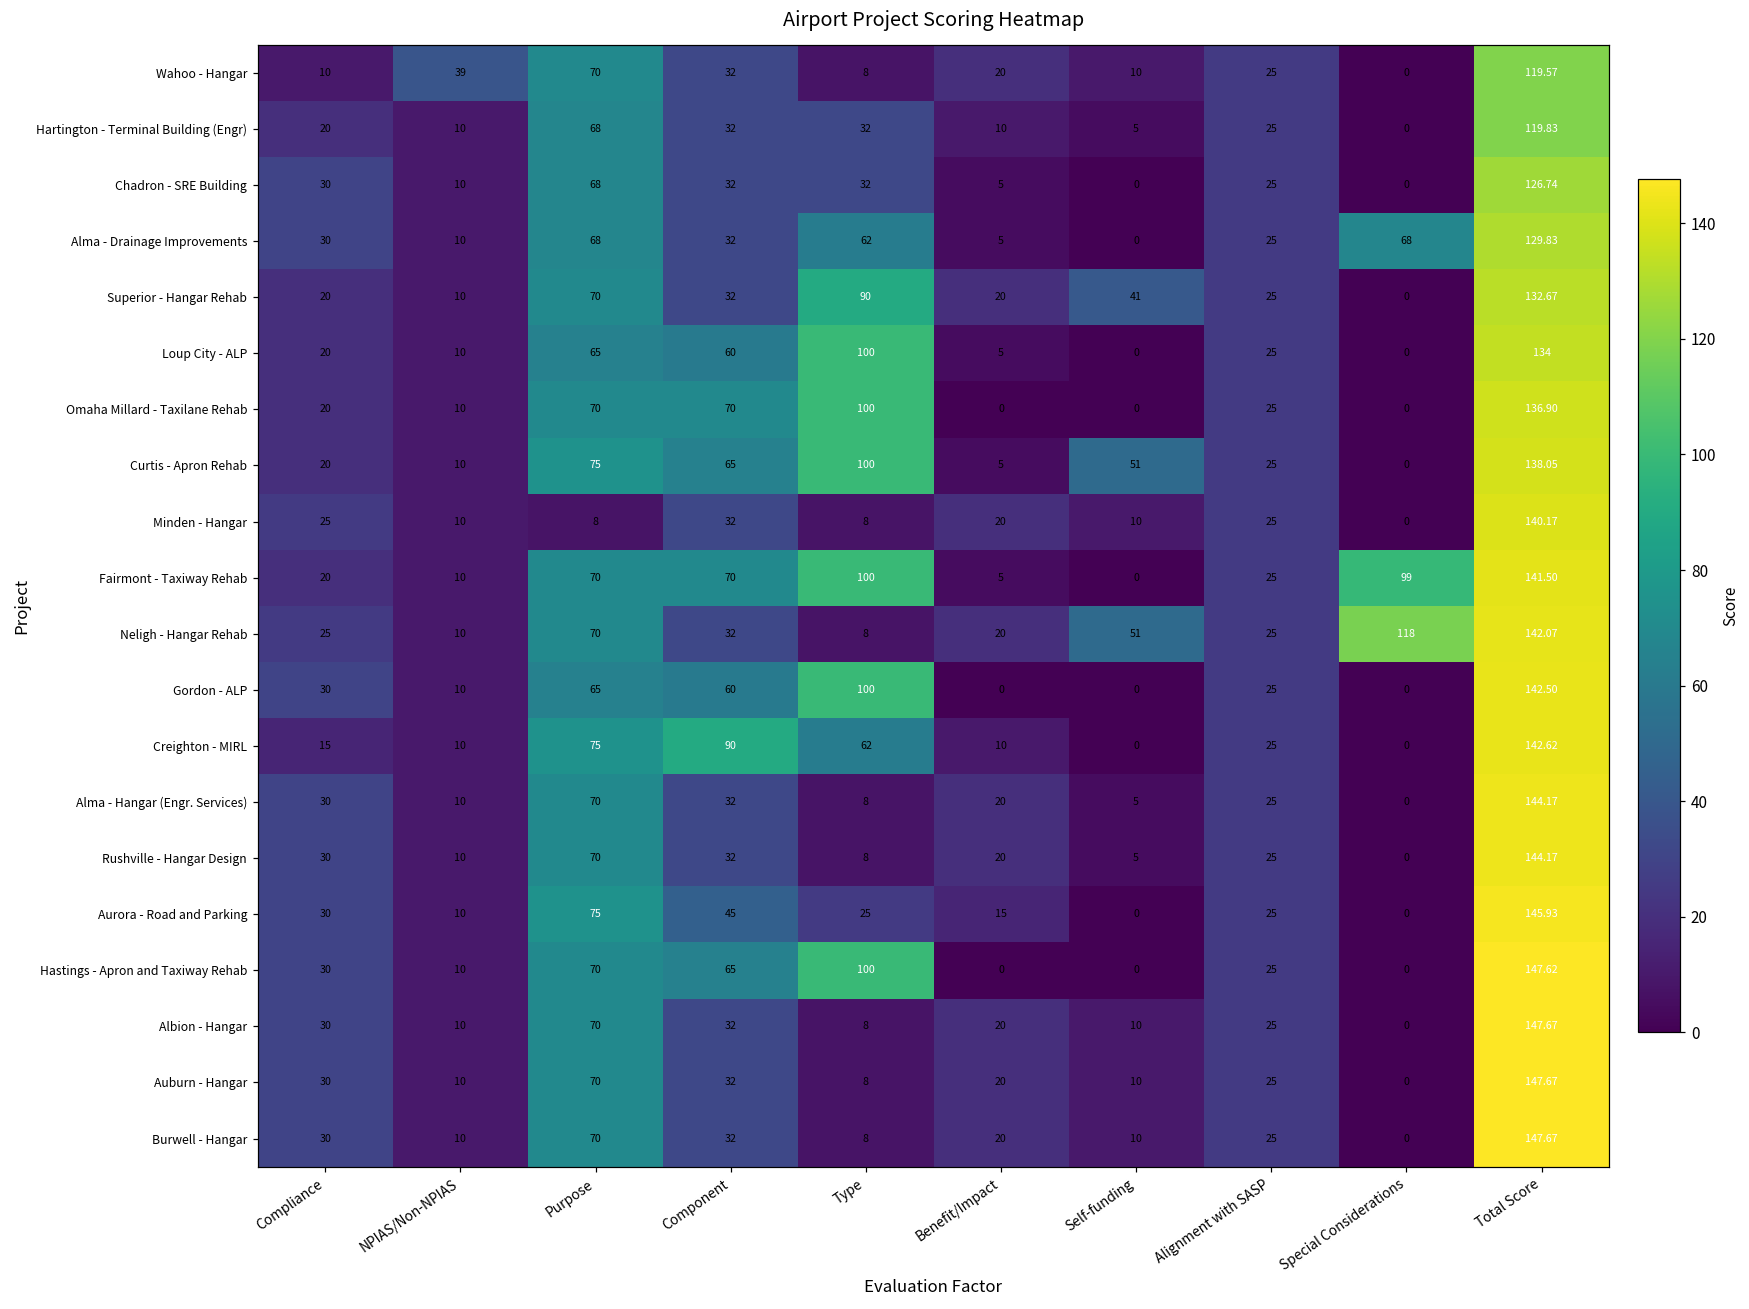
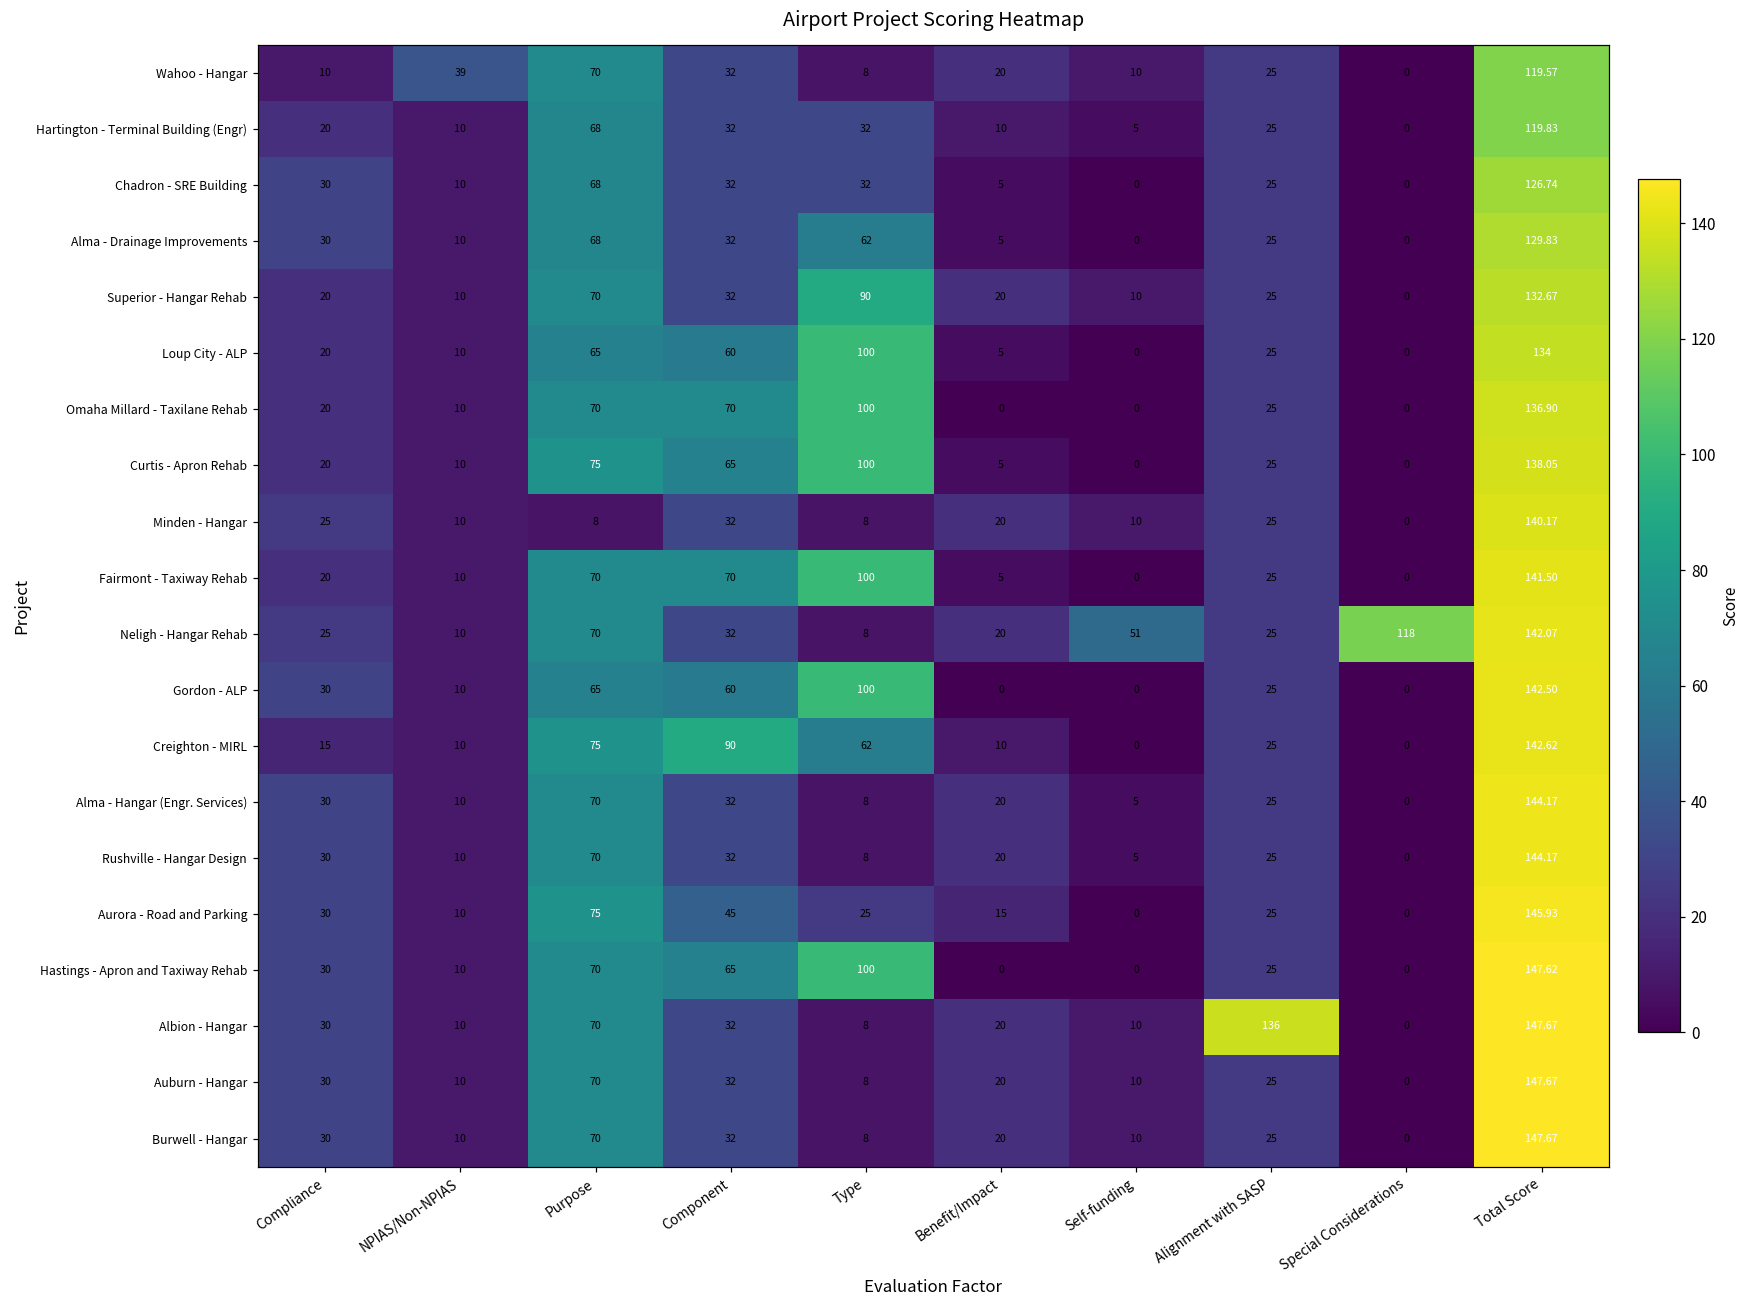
Alma - Drainage Improvements, Special Considerations: 68 -> 0
Superior - Hangar Rehab, Self-funding: 41 -> 10
Curtis - Apron Rehab, Self-funding: 51 -> 0
Fairmont - Taxiway Rehab, Special Considerations: 99 -> 0
Albion - Hangar, Alignment with SASP: 25 -> 136
